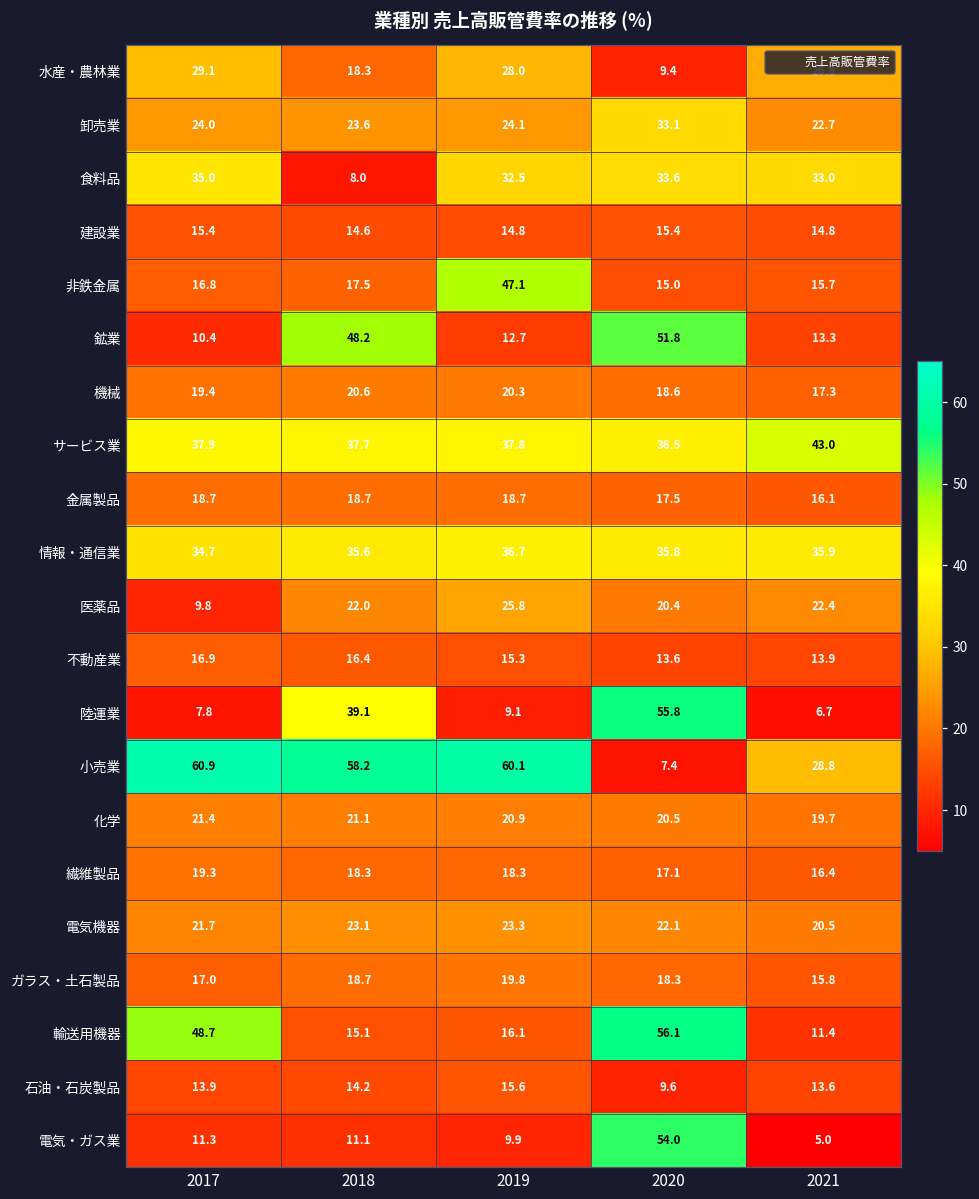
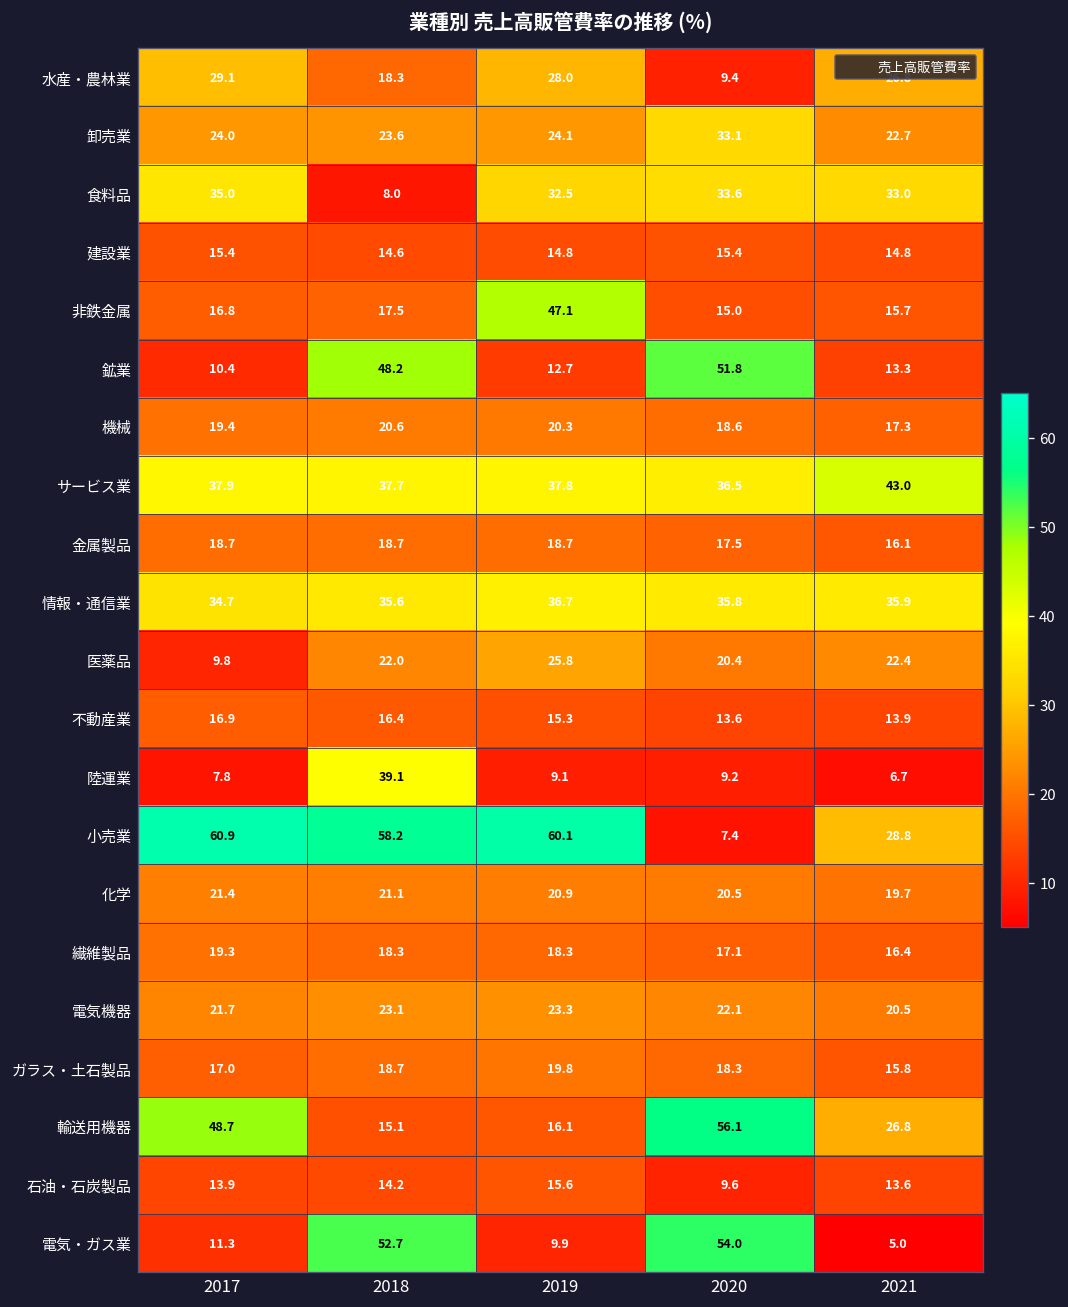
陸運業, 2020: 55.8 -> 9.2
輸送用機器, 2021: 11.4 -> 26.8
電気・ガス業, 2018: 11.1 -> 52.7
